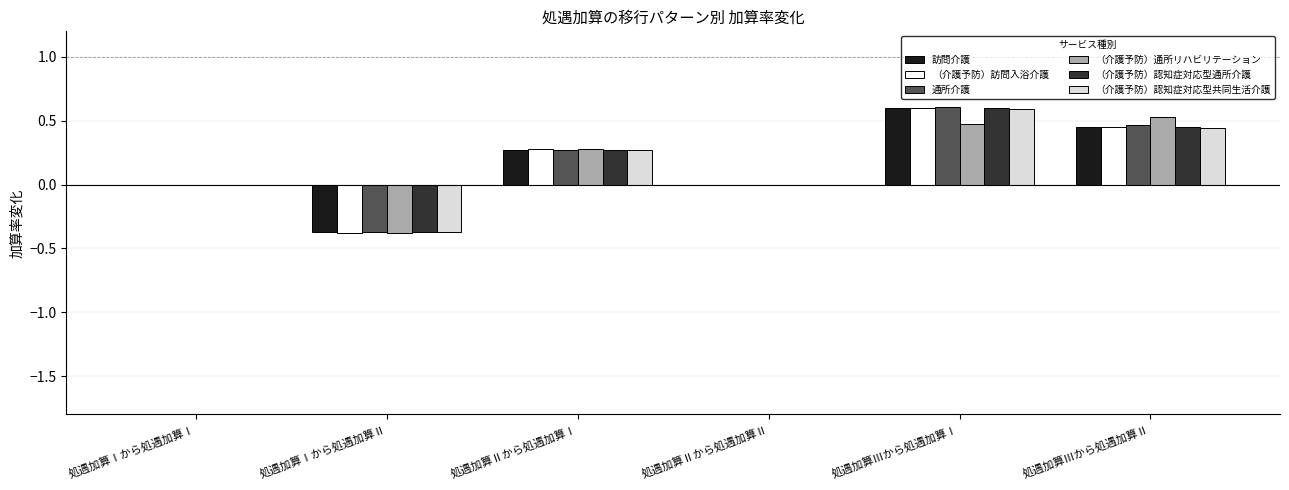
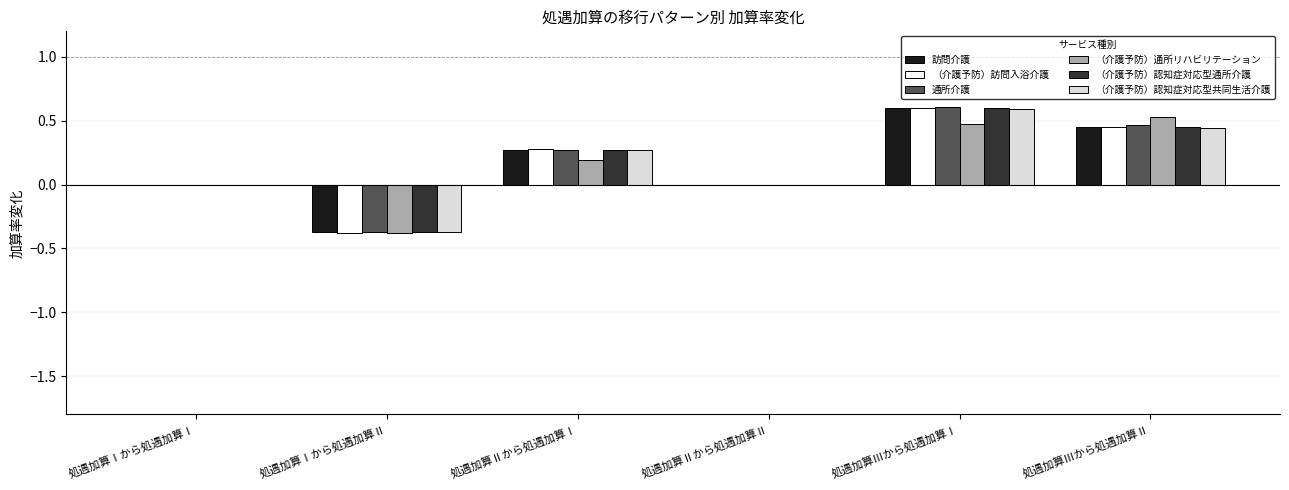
（介護予防）通所リハビリテーション, 処遇加算Ⅱから処遇加算Ⅰ: 0.28 -> 0.19
